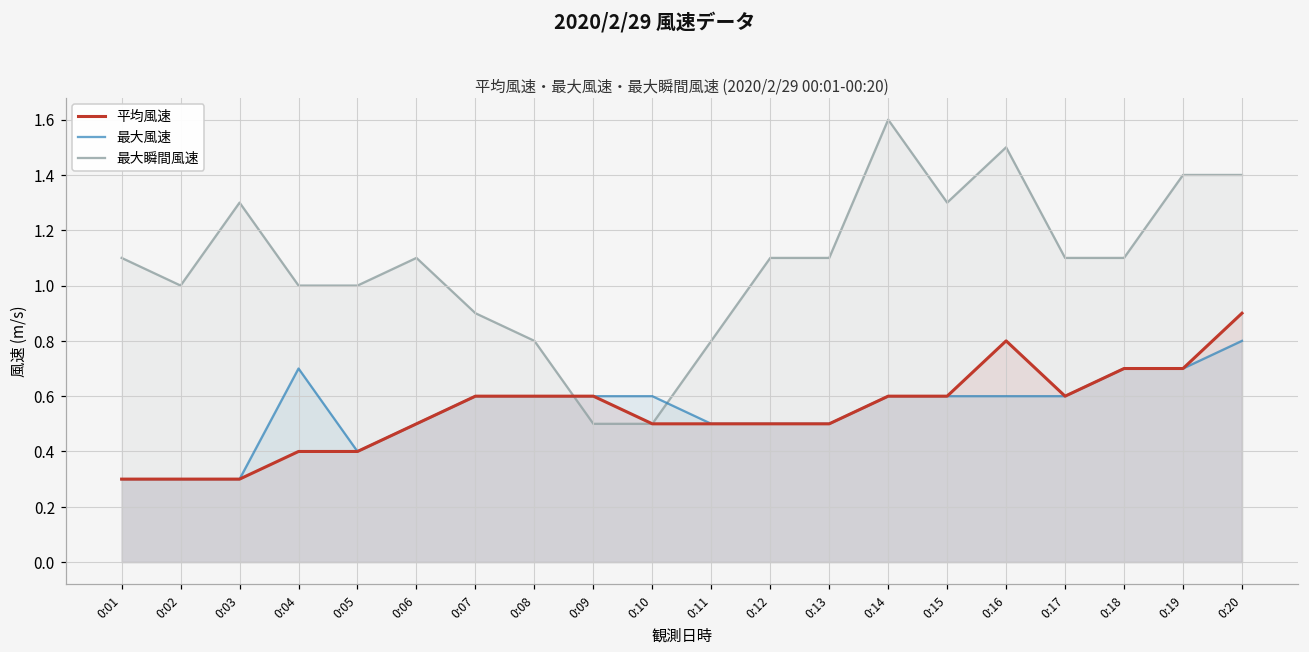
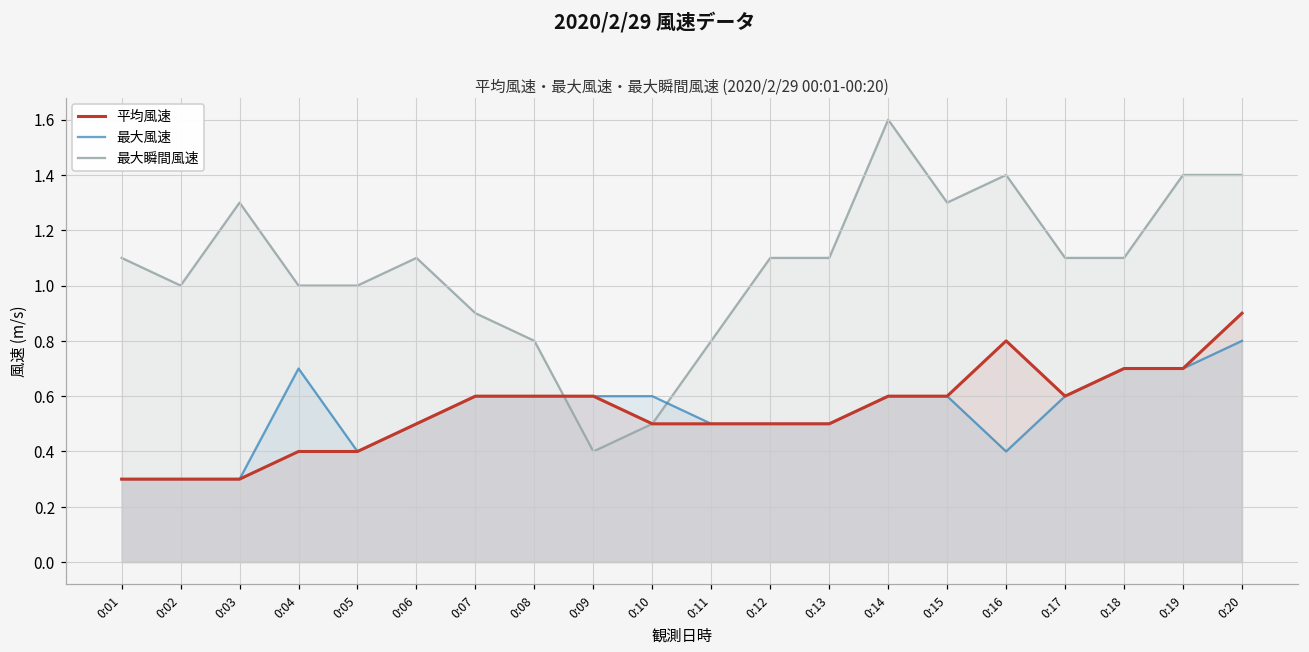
最大瞬間風速, 0:09: 0.5 -> 0.4
最大風速, 0:16: 0.6 -> 0.4
最大瞬間風速, 0:16: 1.5 -> 1.4
